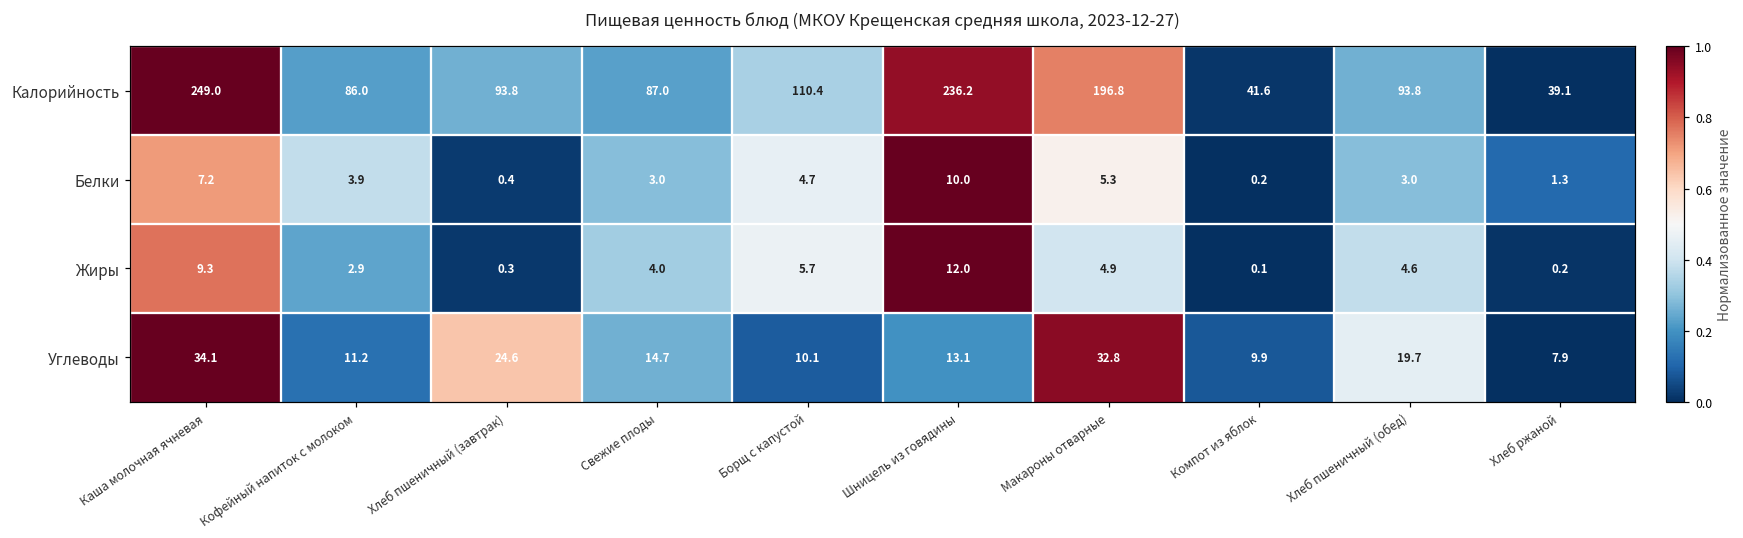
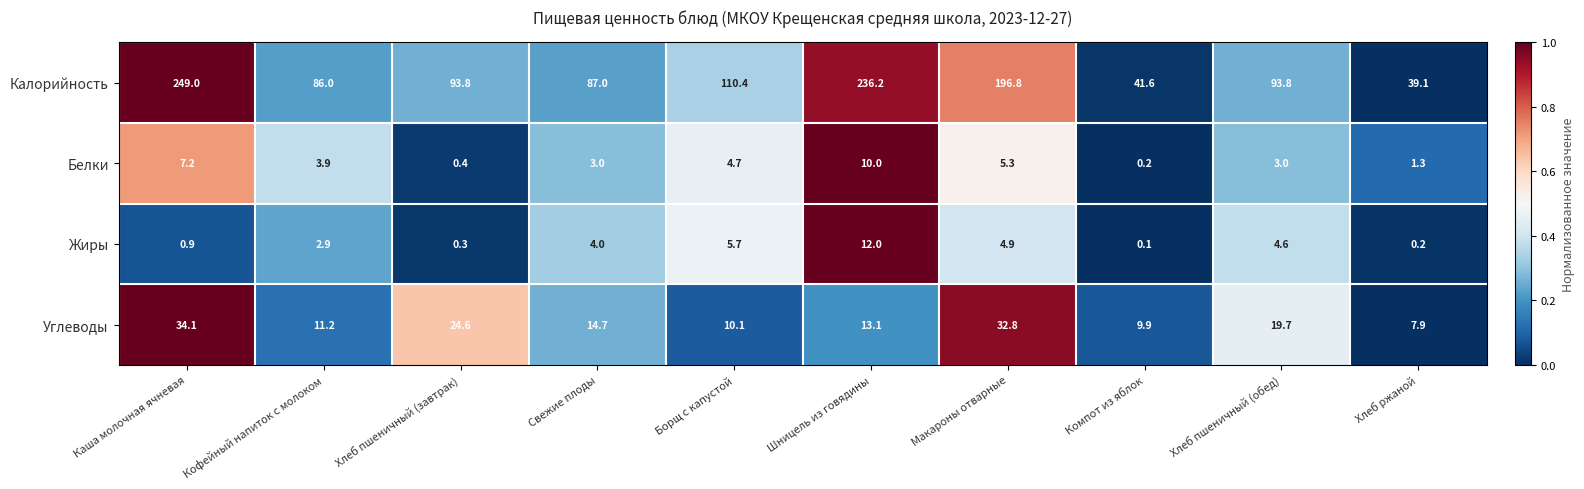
Жиры, Каша молочная ячневая: 9.3 -> 0.9
